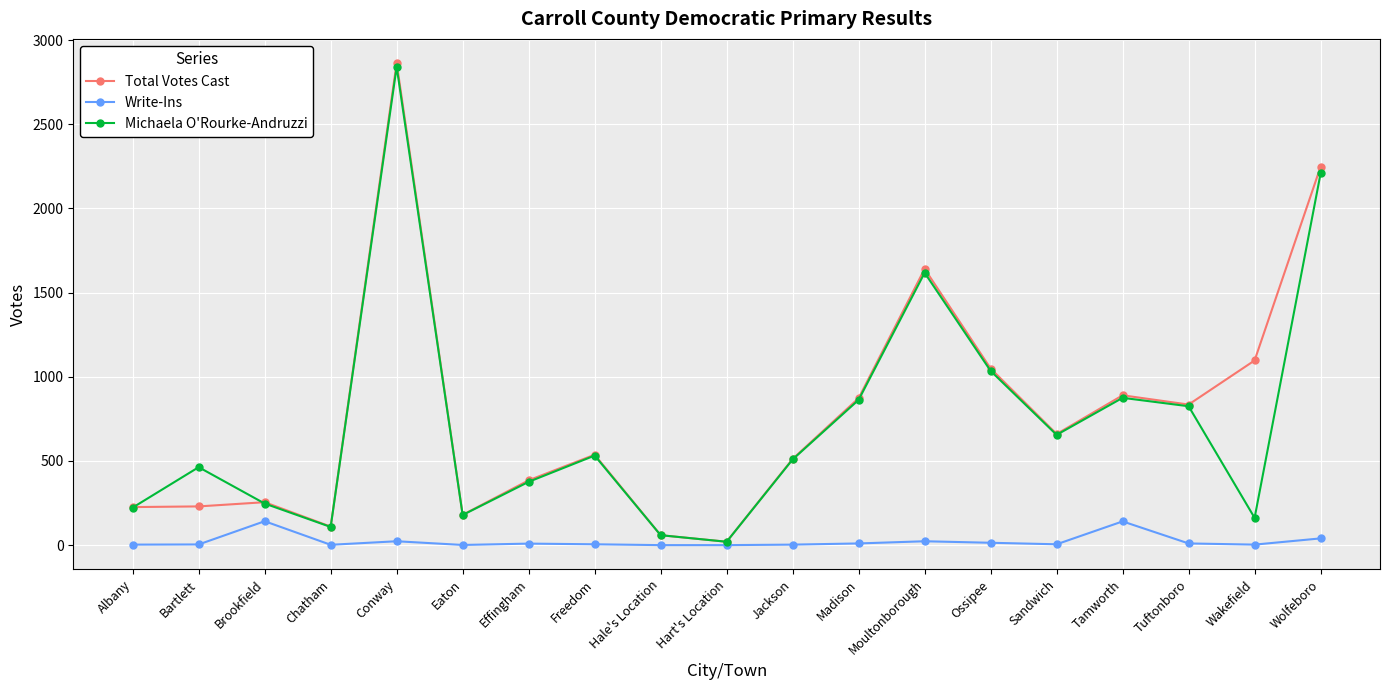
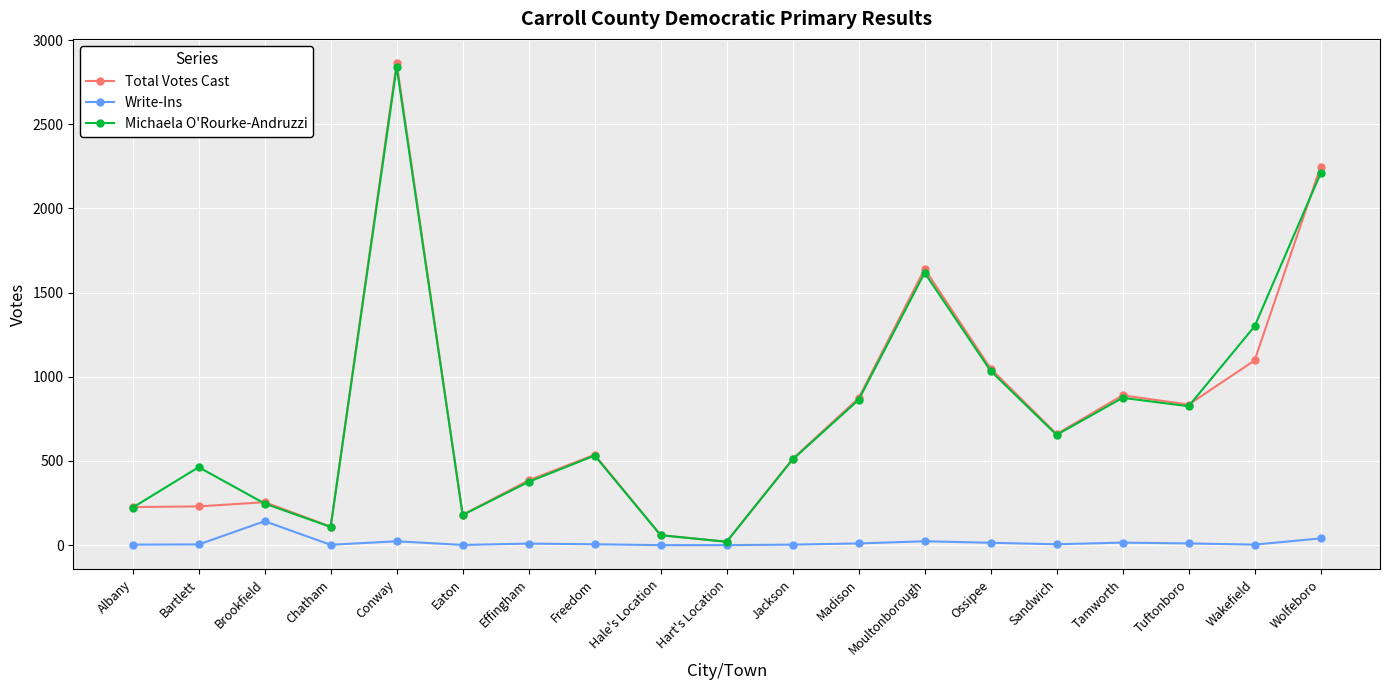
Write-Ins, Tamworth: 140 -> 20
Michaela O'Rourke-Andruzzi, Wakefield: 160 -> 1300
